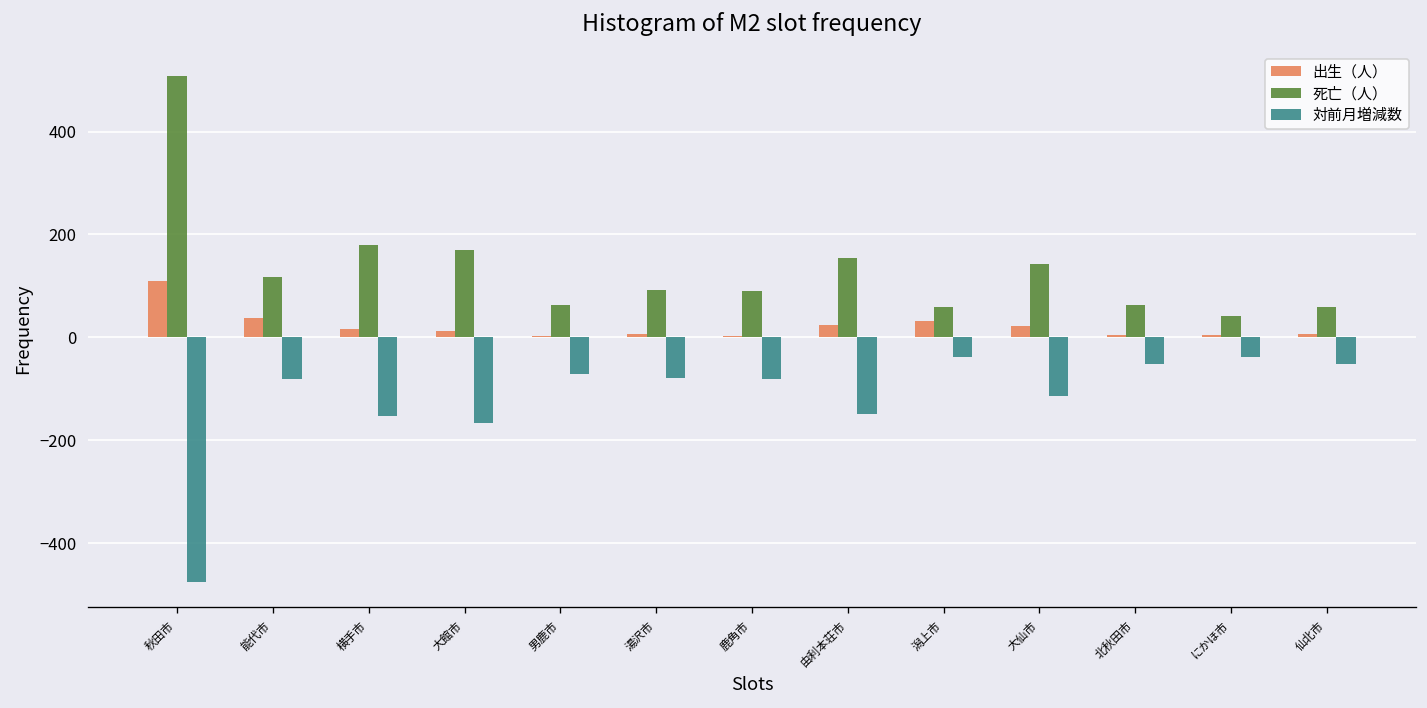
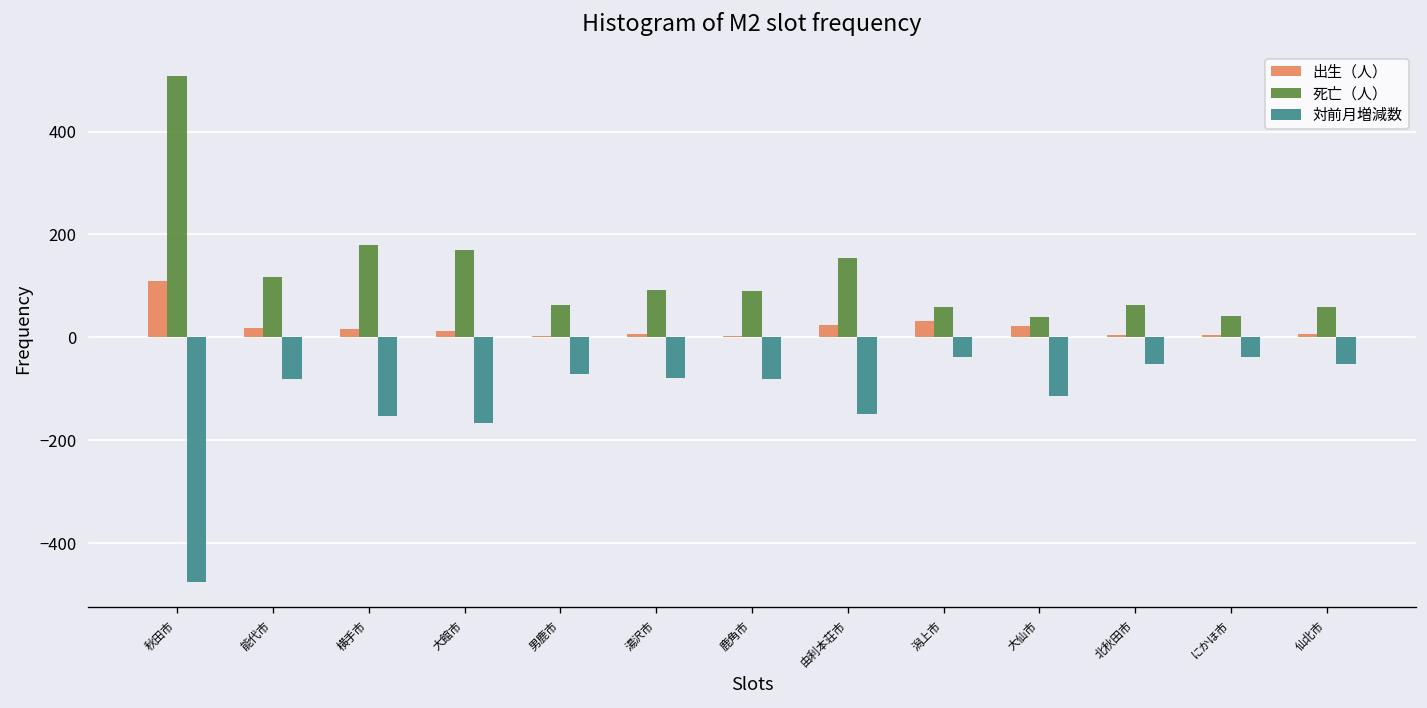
出生（人）, 能代市: 40 -> 20
死亡（人）, 大仙市: 140 -> 40
